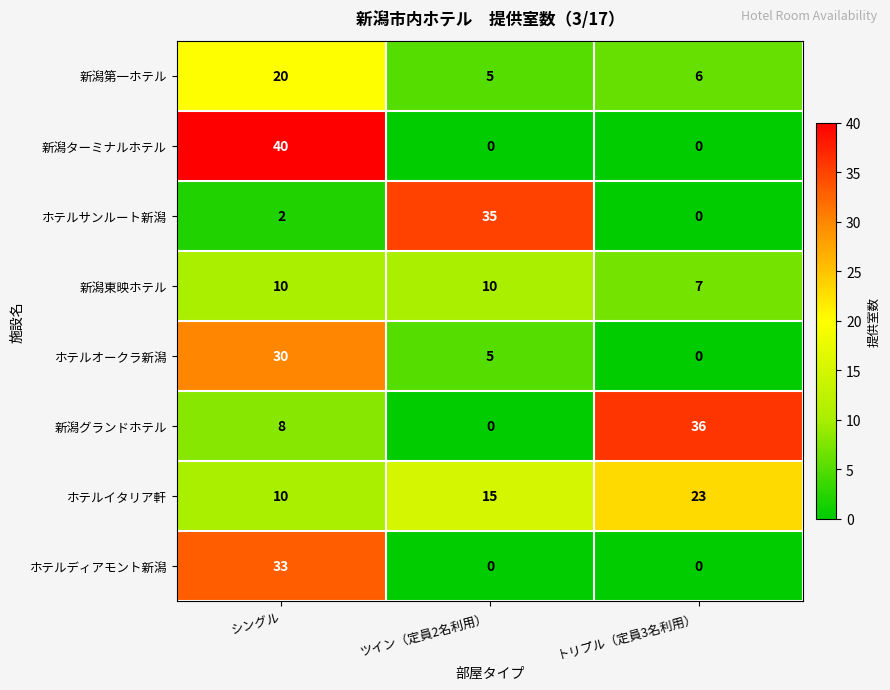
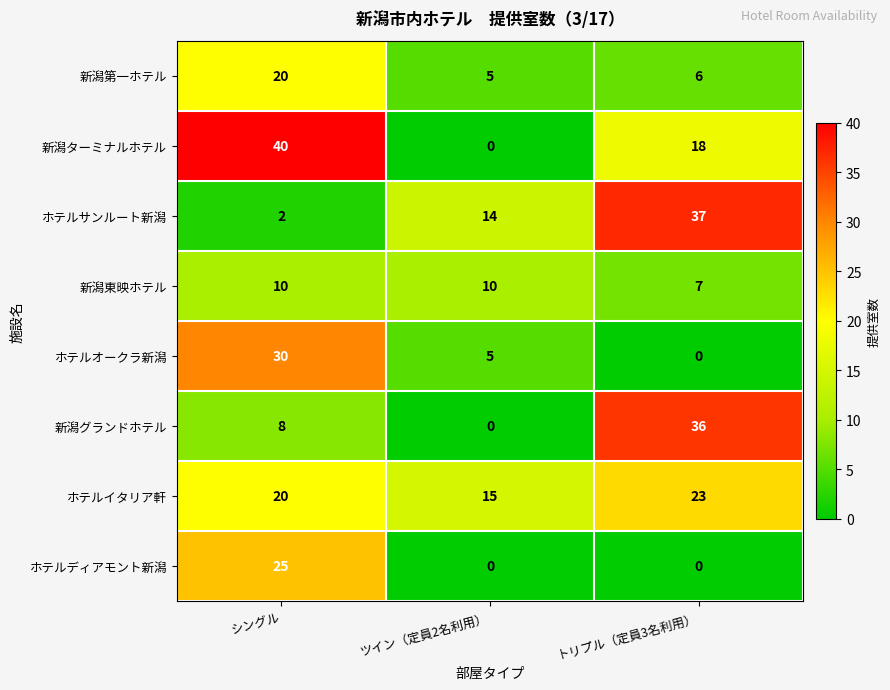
新潟ターミナルホテル, トリプル（定員3名利用）: 0 -> 18
ホテルサンルート新潟, ツイン（定員2名利用）: 35 -> 14
ホテルサンルート新潟, トリプル（定員3名利用）: 0 -> 37
ホテルイタリア軒, シングル: 10 -> 20
ホテルディアモント新潟, シングル: 33 -> 25
